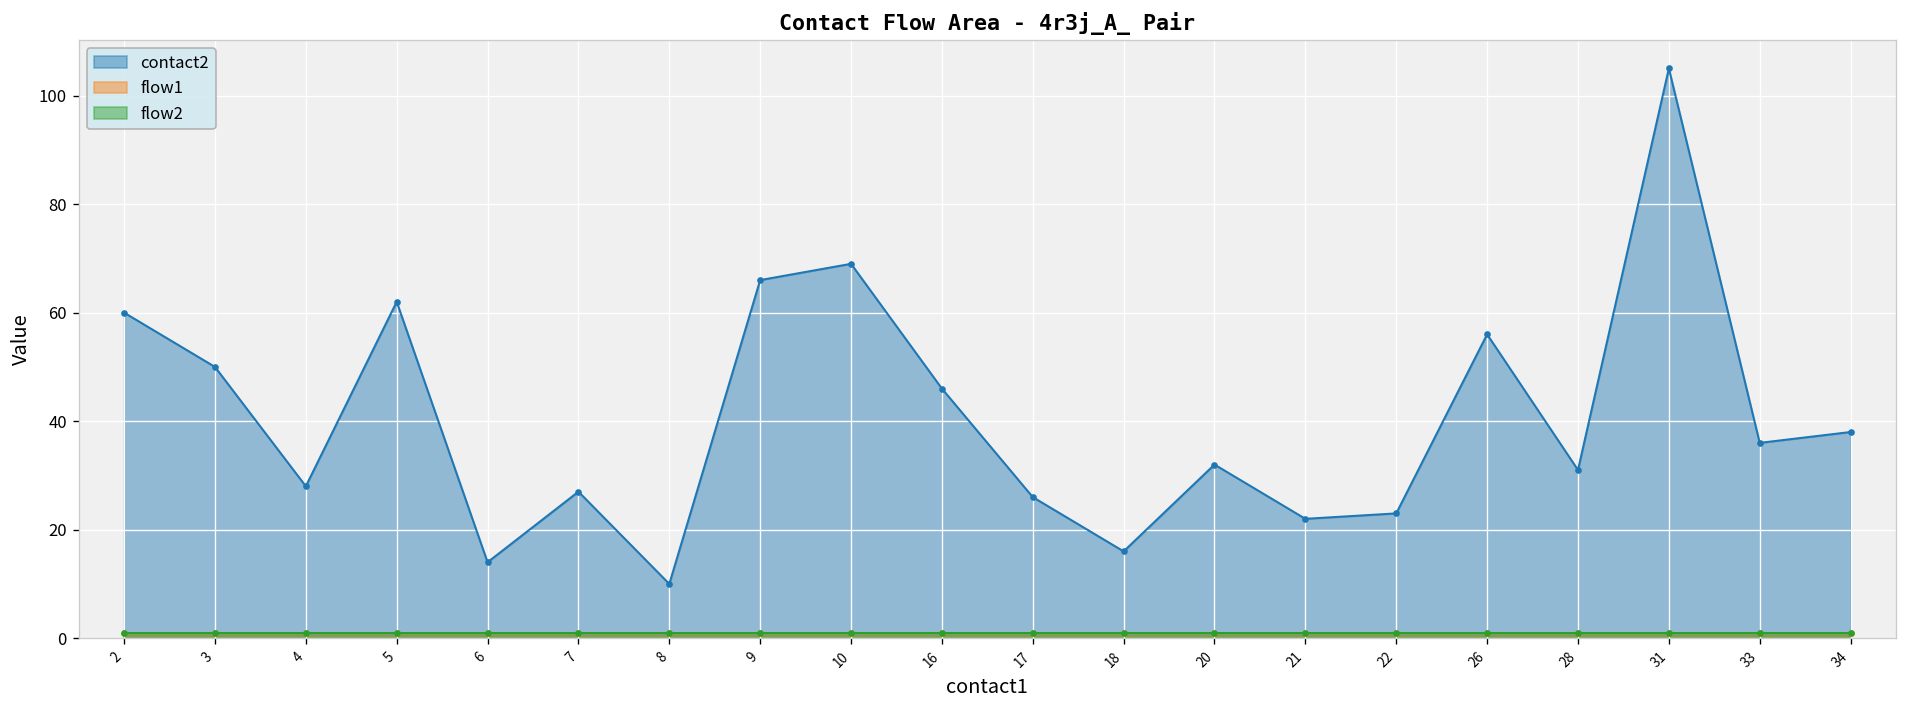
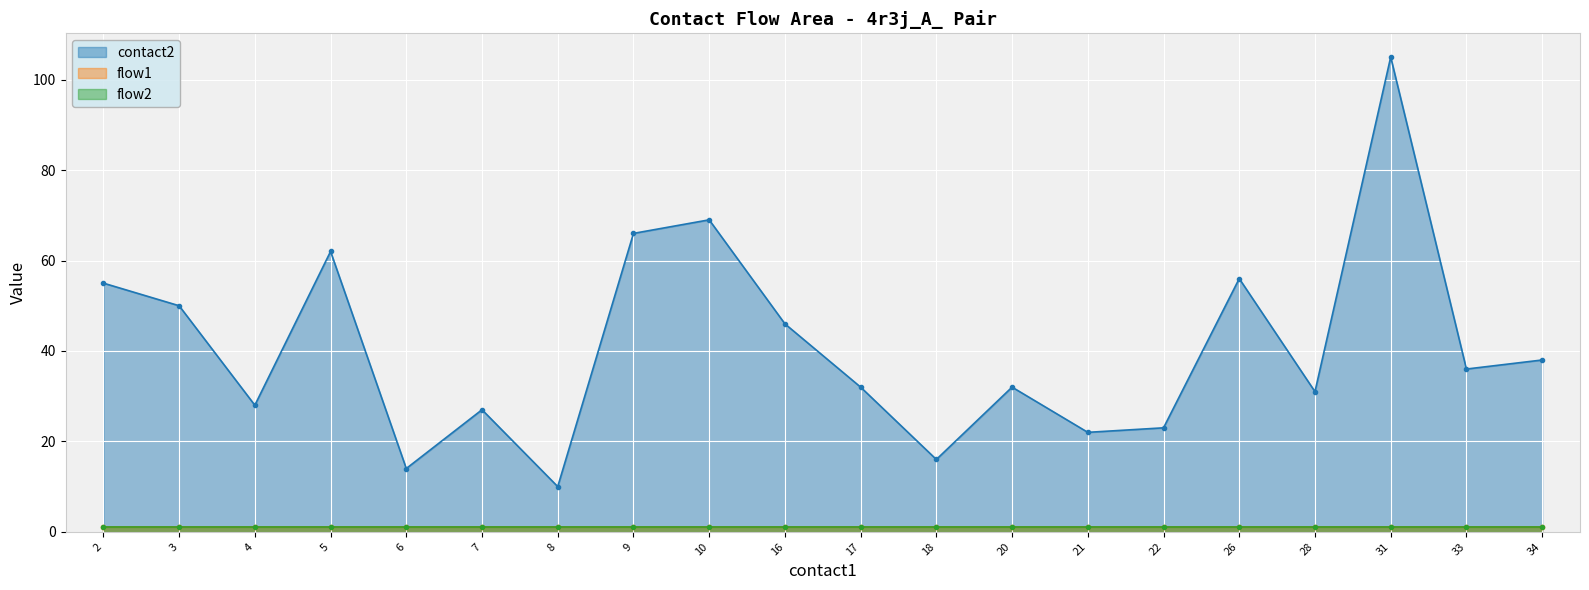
contact2, 2: 60 -> 55
contact2, 17: 26 -> 32
